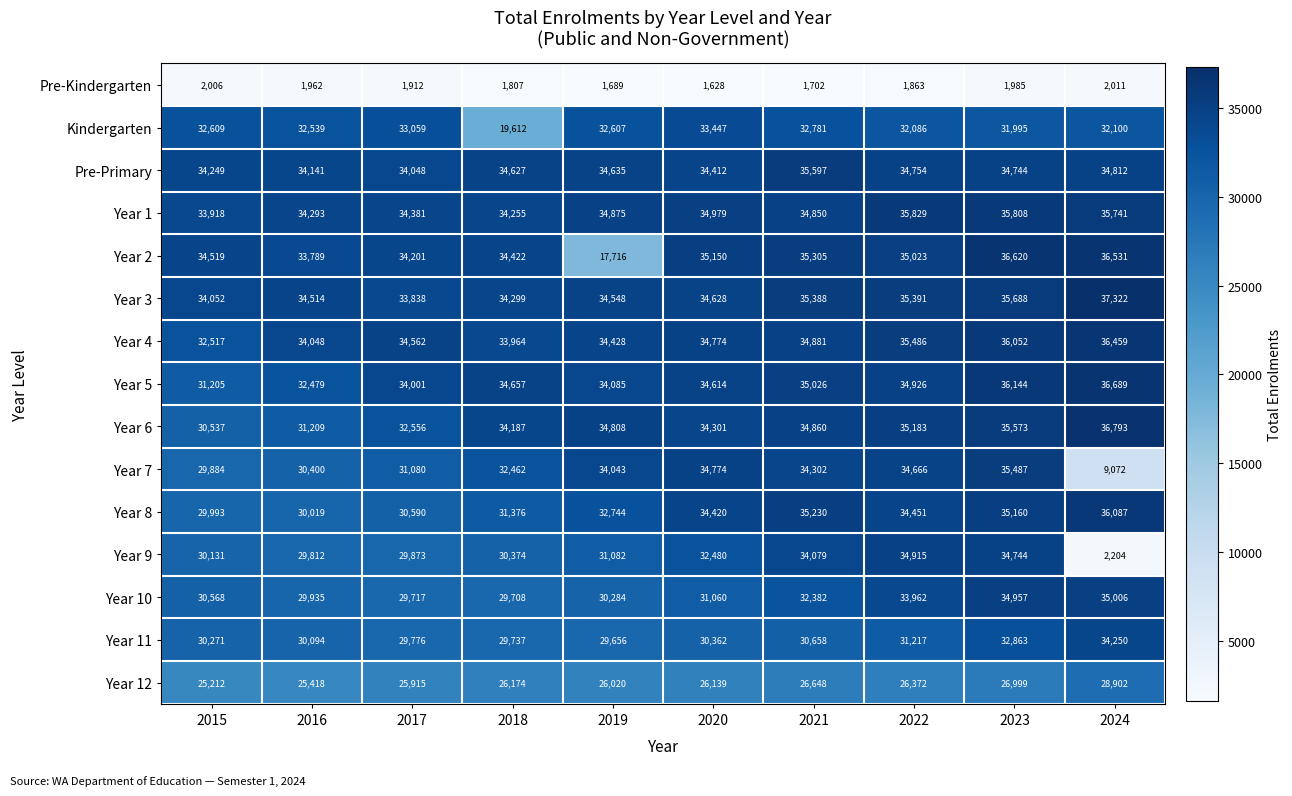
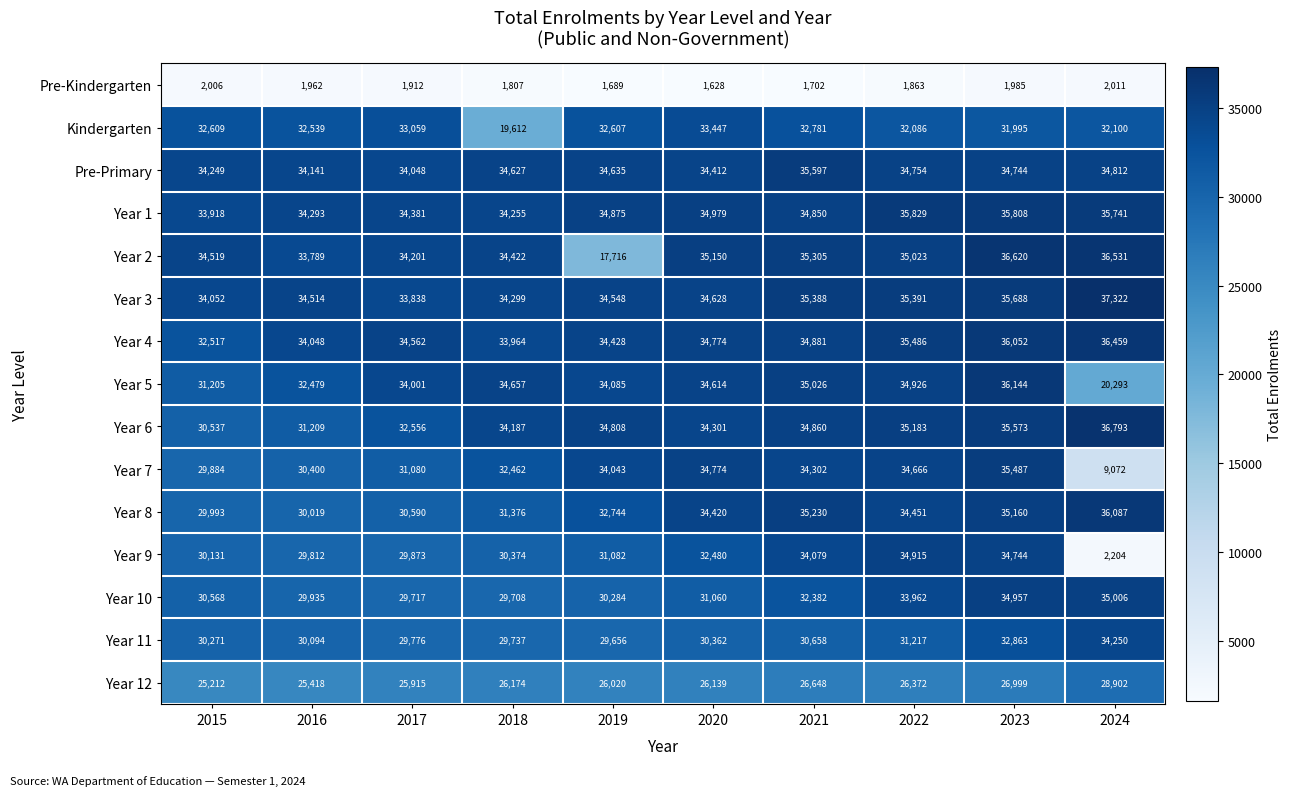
Year 5, 2024: 36,689 -> 20,293
